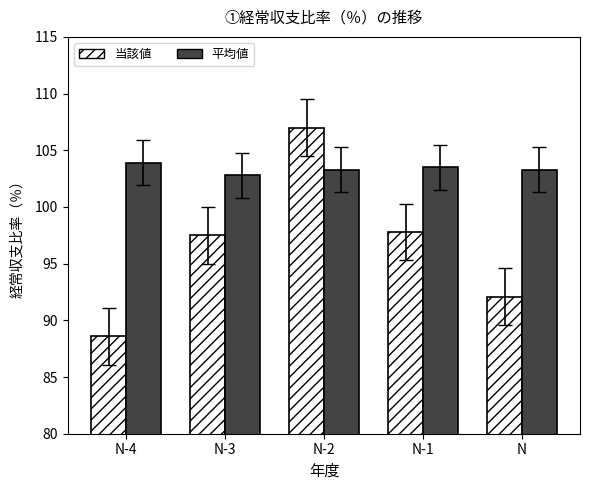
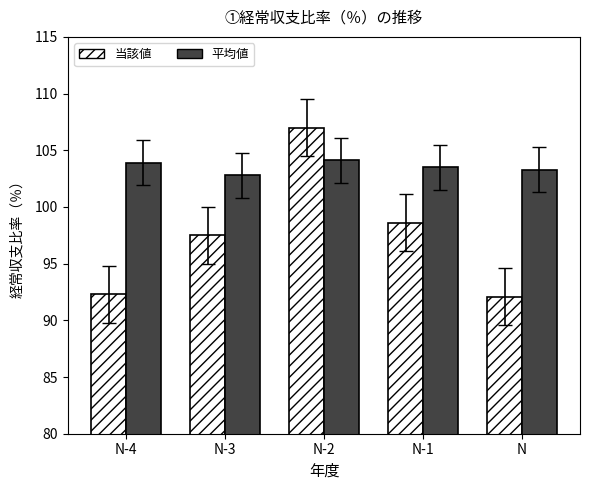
当該値, N-4: 88.6 -> 92.3
平均値, N-2: 103.3 -> 104.1
当該値, N-1: 97.8 -> 98.6
